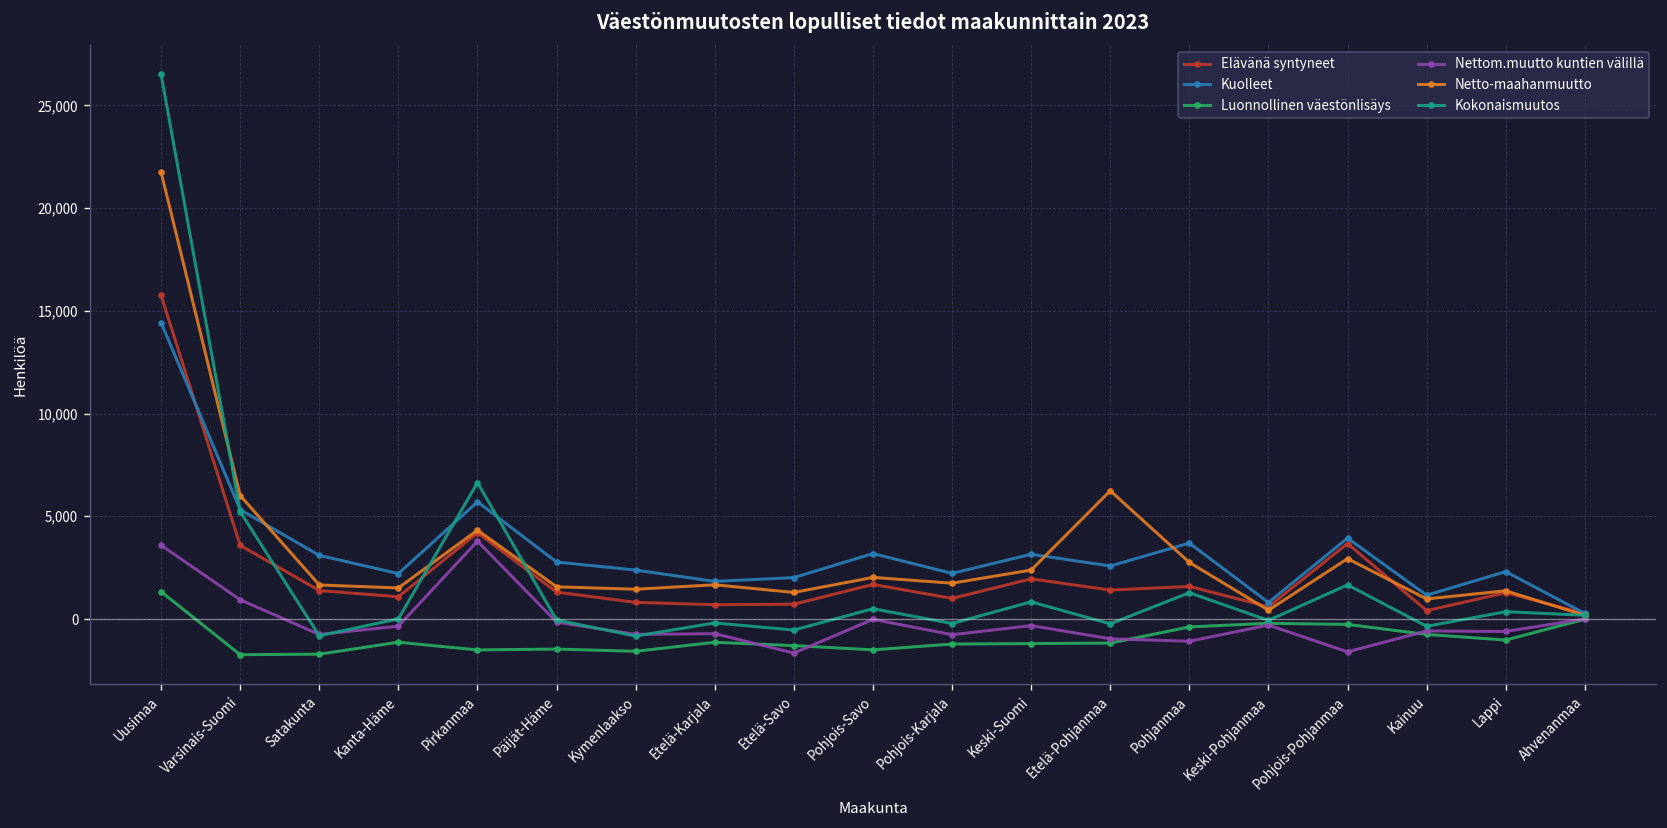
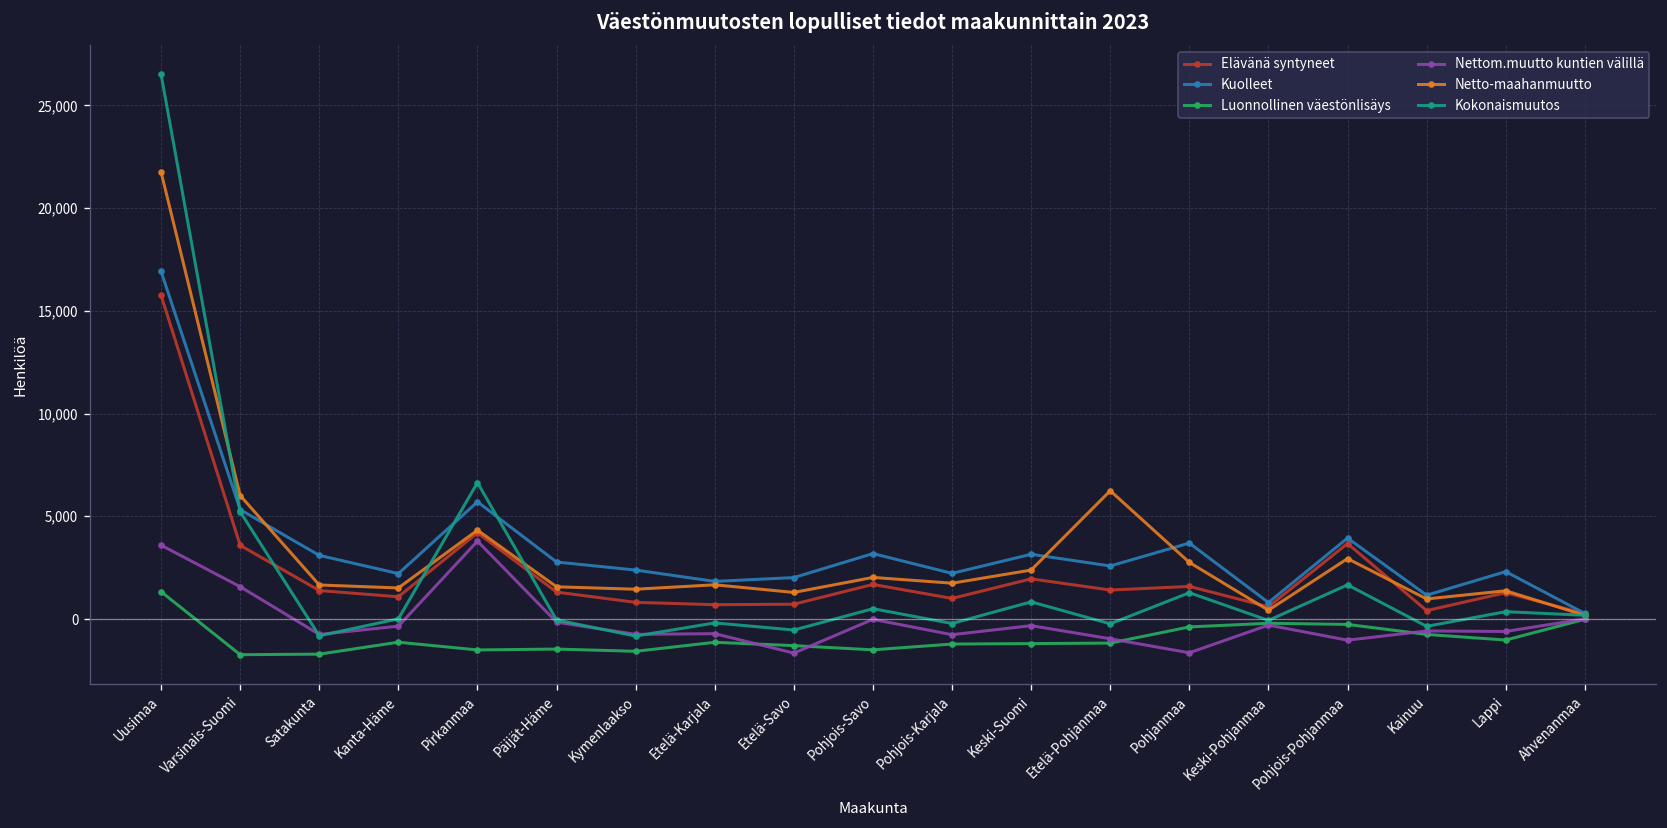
Kuolleet, Uusimaa: 14,400 -> 16,900
Nettom.muutto kuntien välillä, Varsinais-Suomi: 900 -> 1,600
Nettom.muutto kuntien välillä, Pohjanmaa: -1,100 -> -1,600
Nettom.muutto kuntien välillä, Pohjois-Pohjanmaa: -1,600 -> -1,000
